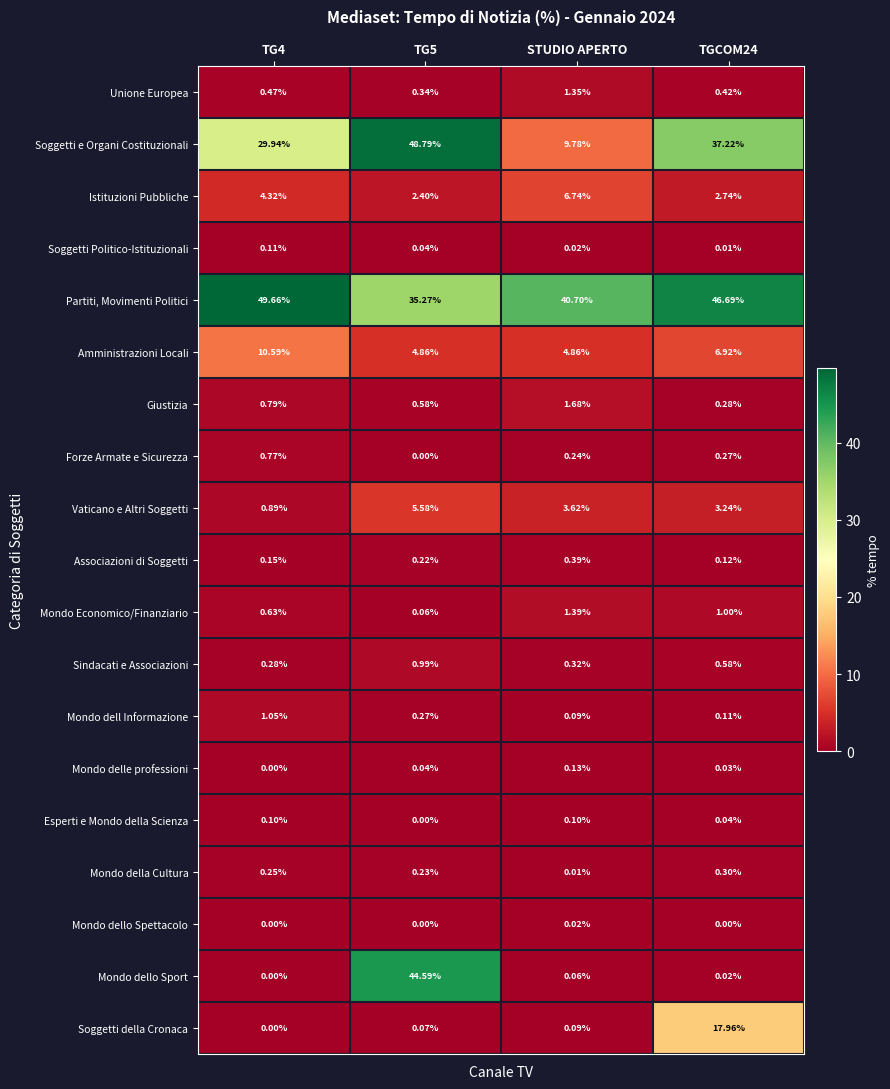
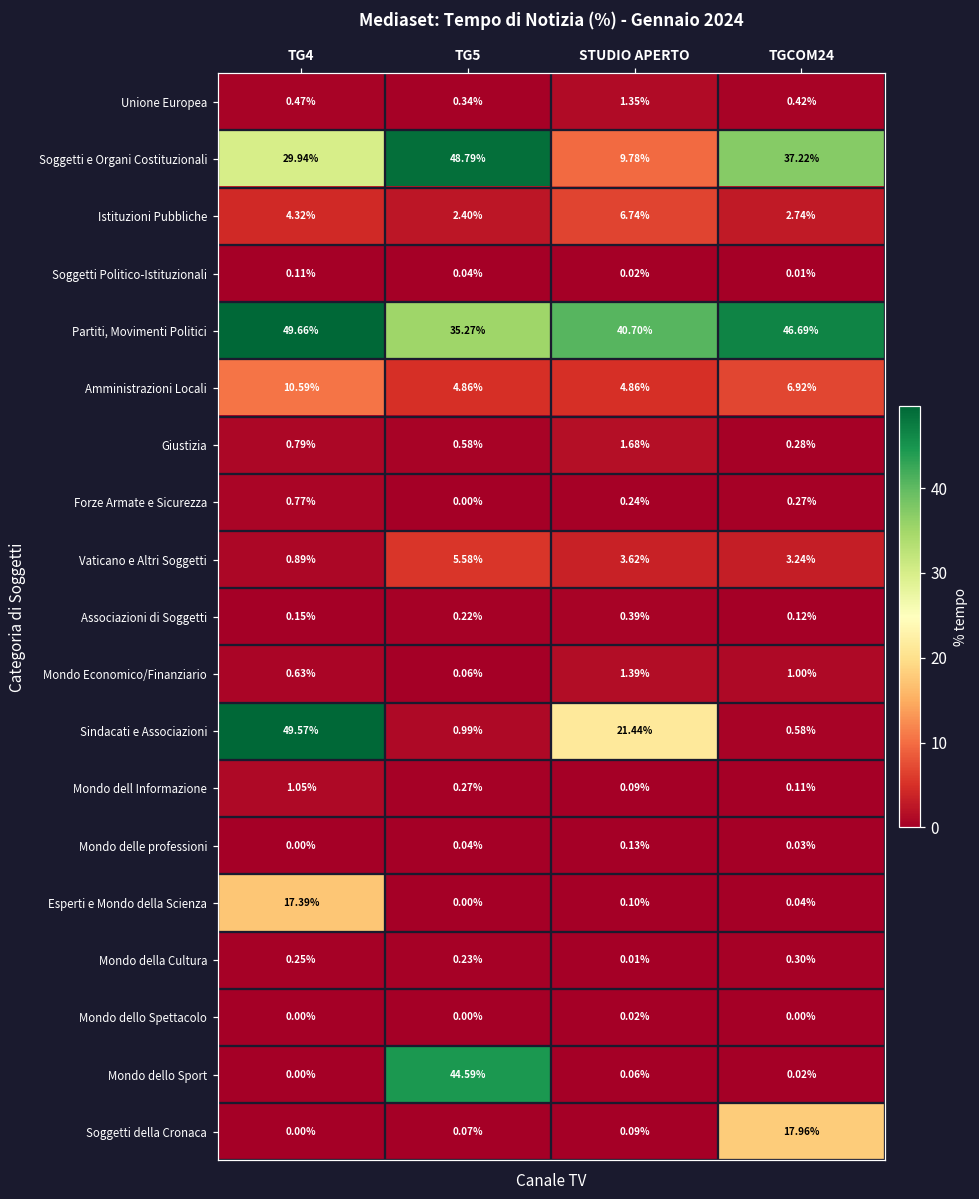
Sindacati e Associazioni, TG4: 0.28% -> 49.57%
Sindacati e Associazioni, STUDIO APERTO: 0.32% -> 21.44%
Esperti e Mondo della Scienza, TG4: 0.10% -> 17.39%
